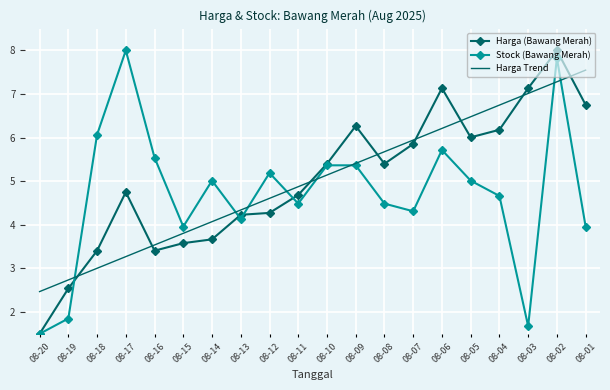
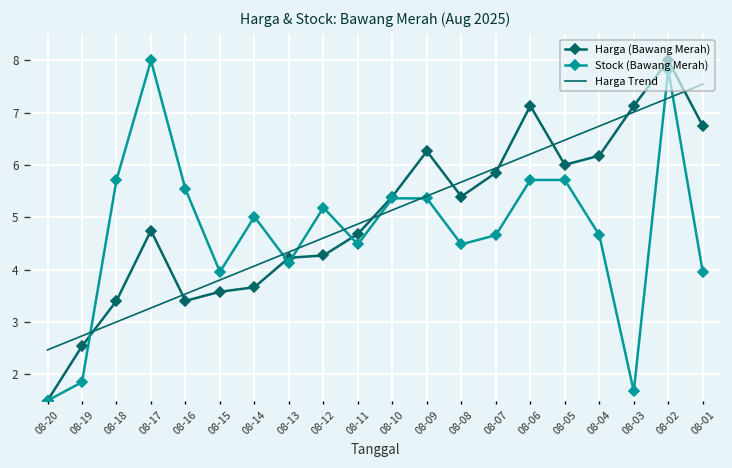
Stock (Bawang Merah), 08-18: 6.1 -> 5.7
Stock (Bawang Merah), 08-07: 4.3 -> 4.7
Stock (Bawang Merah), 08-05: 5.0 -> 5.7
